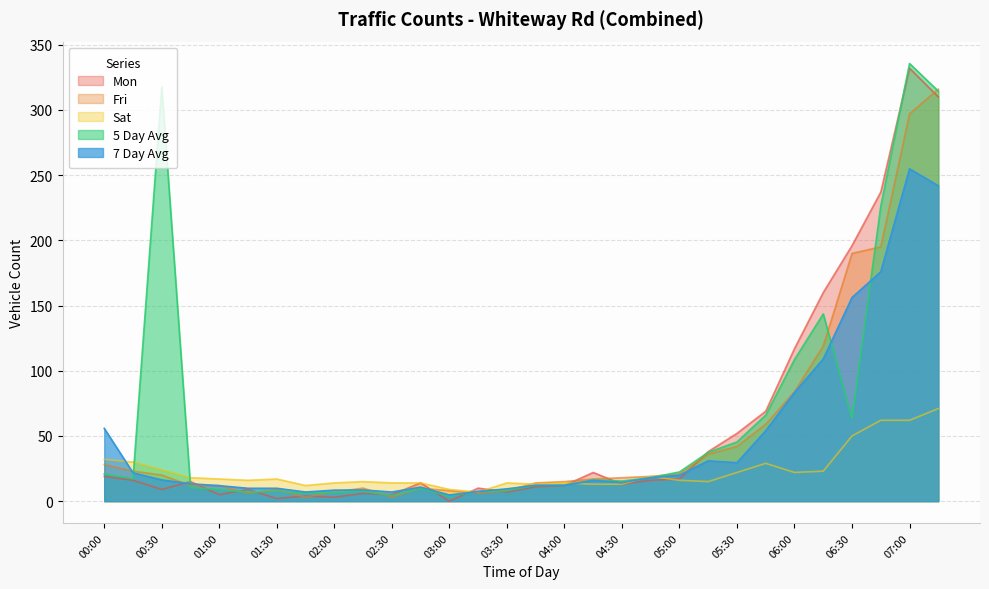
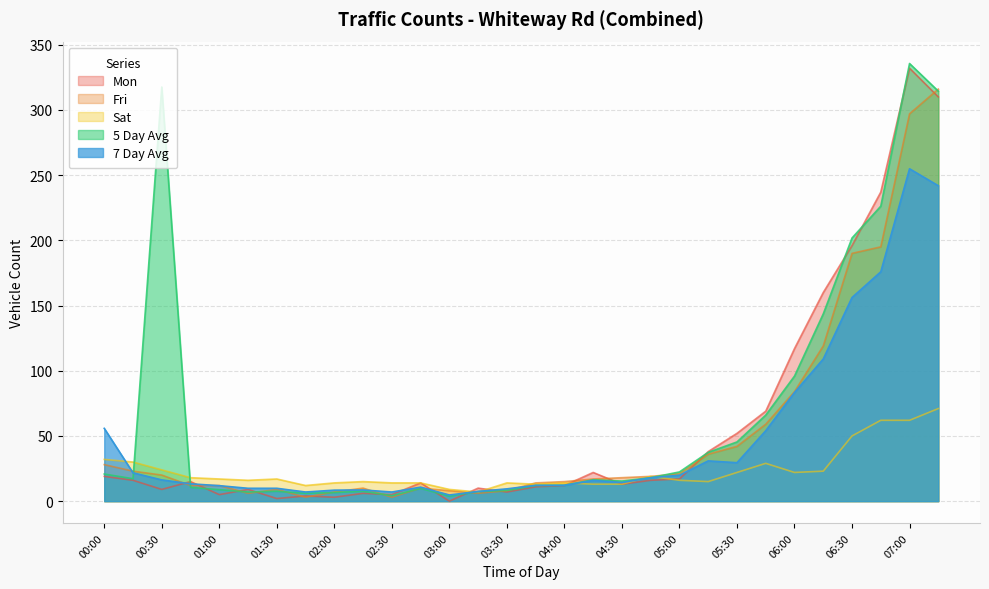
5 Day Avg, 06:00: 109 -> 96
5 Day Avg, 06:30: 63 -> 202
